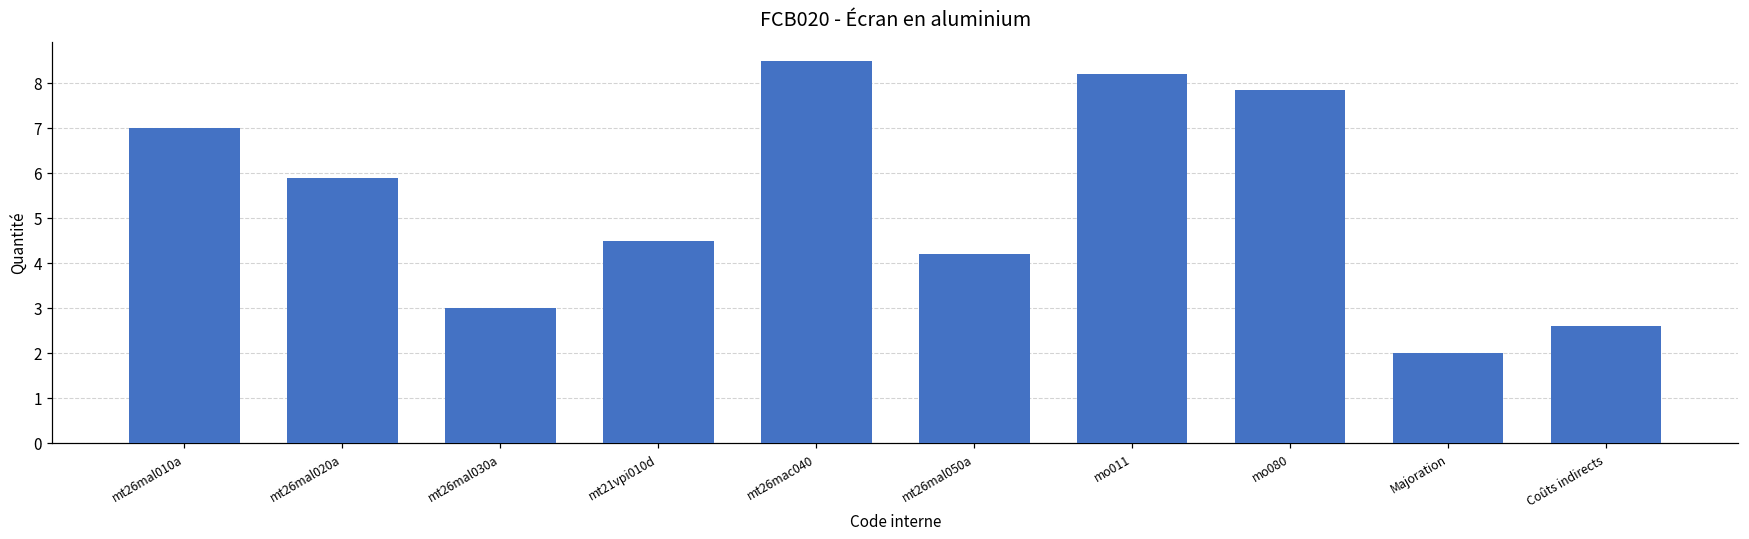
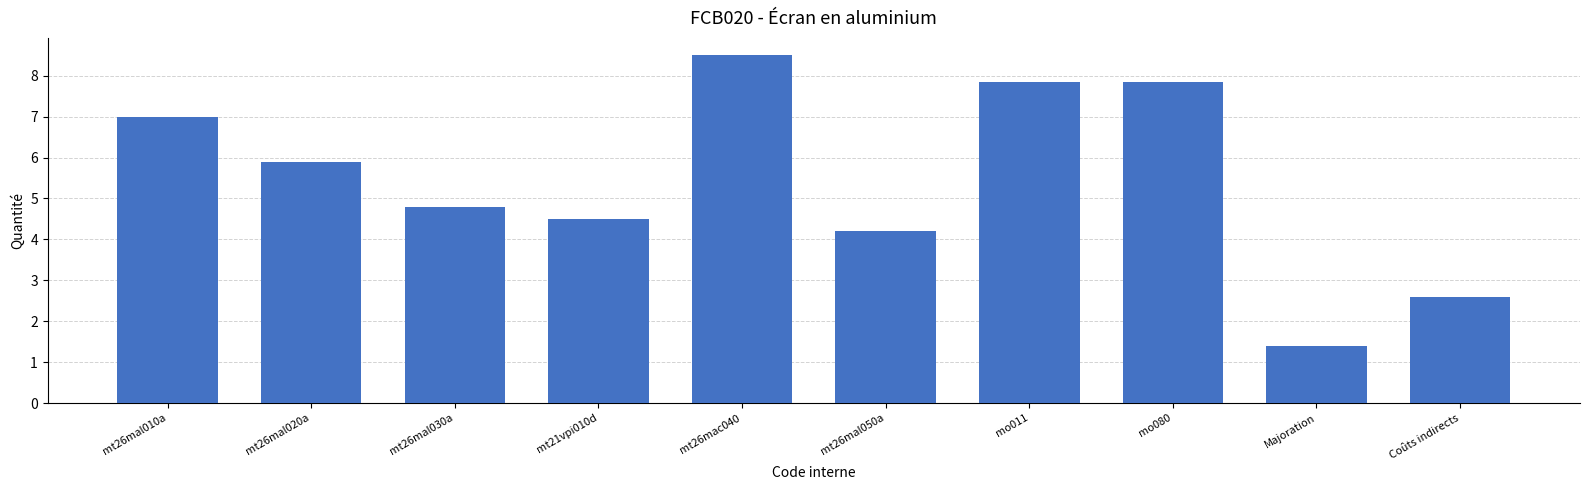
mt26mal030a: 3.0 -> 4.8
mo011: 8.2 -> 7.9
Majoration: 2.0 -> 1.4
